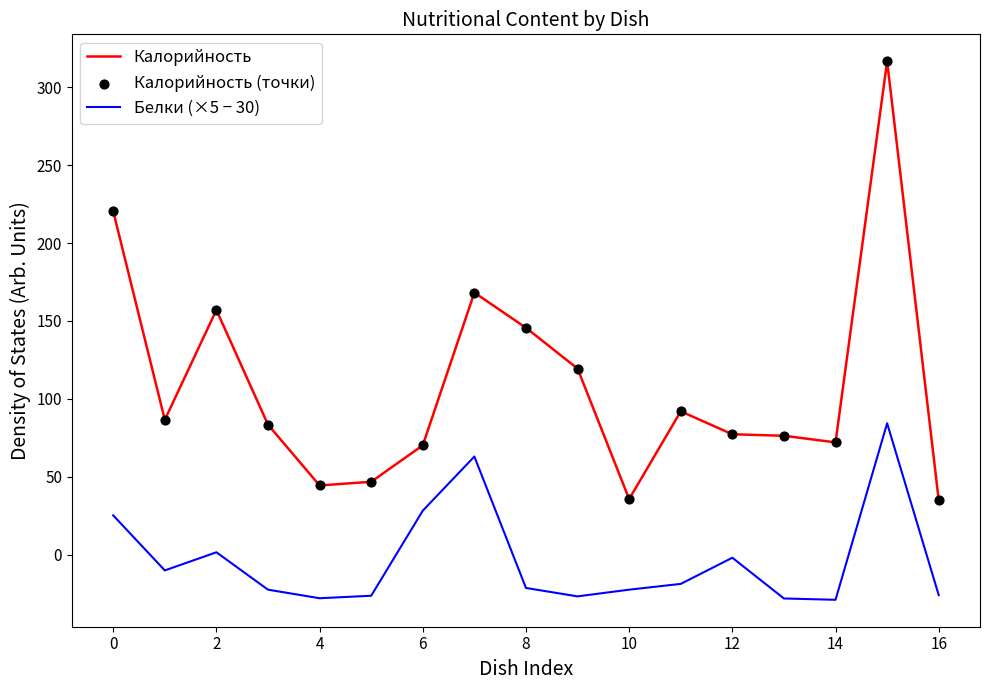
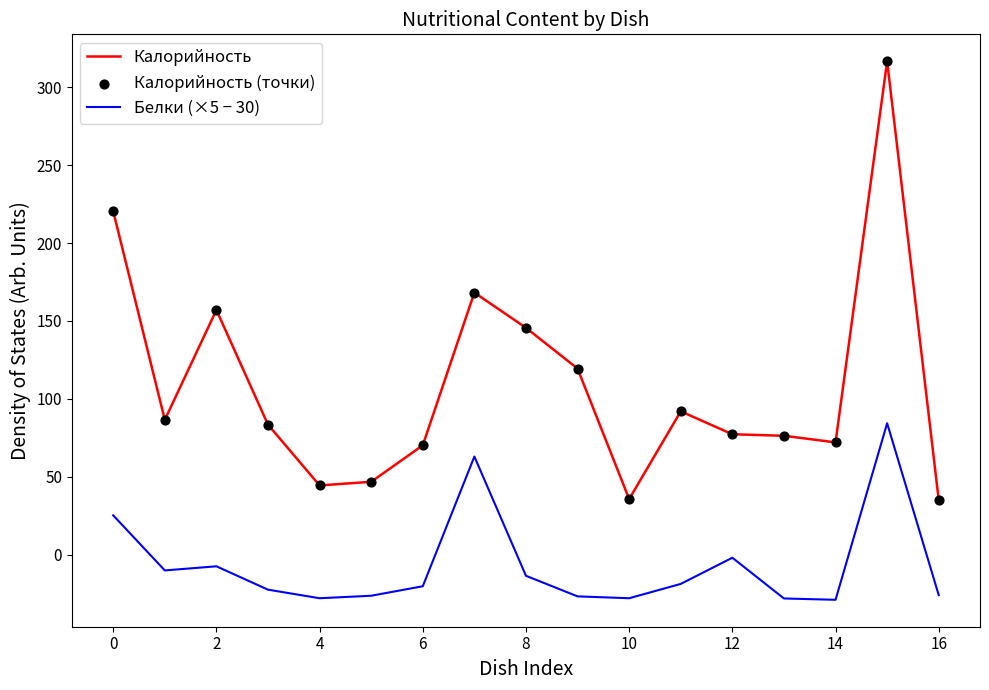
Белки (×5 − 30), 2: 2 -> -8
Белки (×5 − 30), 6: 28 -> -20
Белки (×5 − 30), 8: -21 -> -14
Белки (×5 − 30), 10: -23 -> -28
